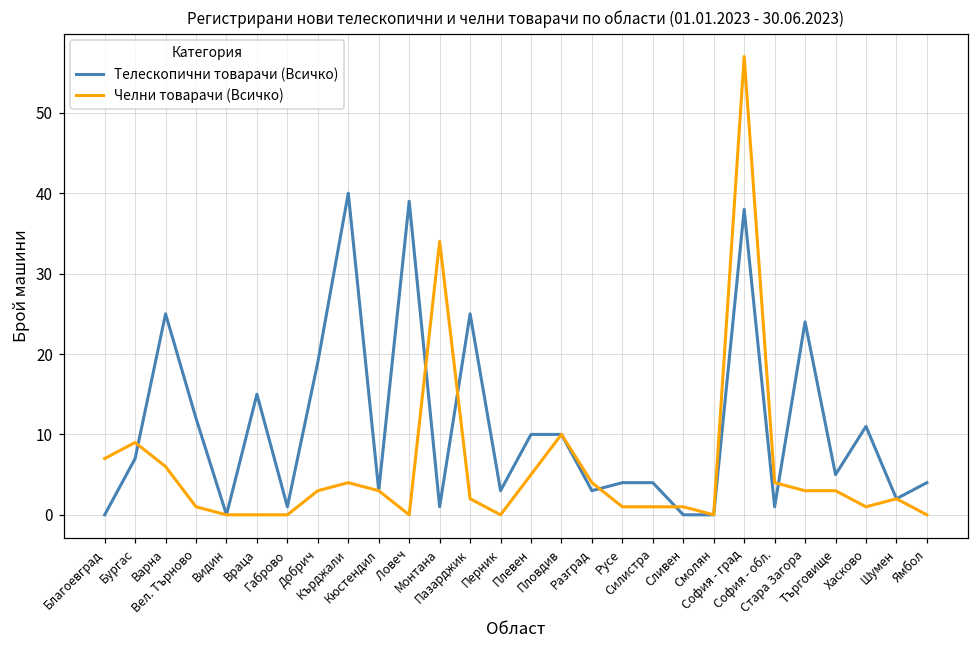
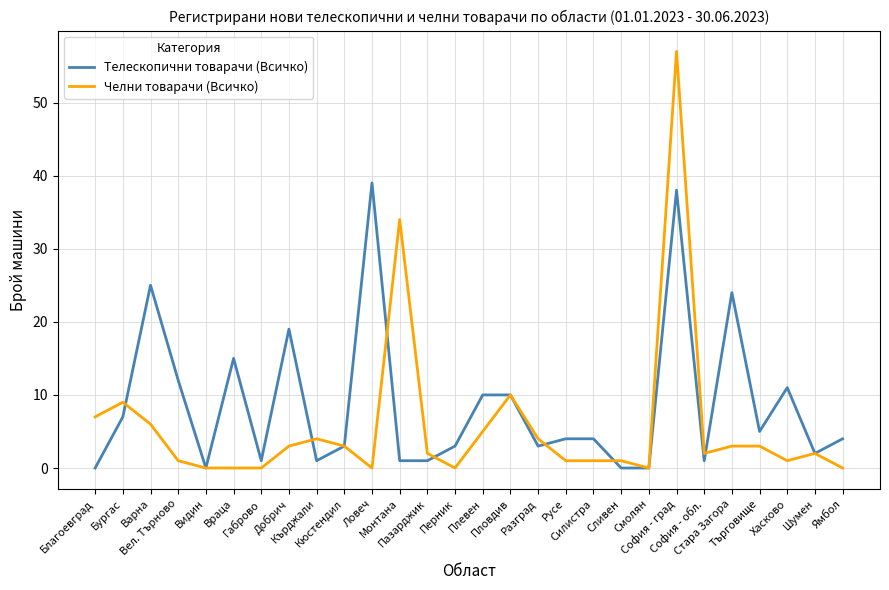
Телескопични товарачи (Всичко), Кърджали: 40 -> 1
Телескопични товарачи (Всичко), Пазарджик: 25 -> 1
Челни товарачи (Всичко), София - обл.: 4 -> 2
